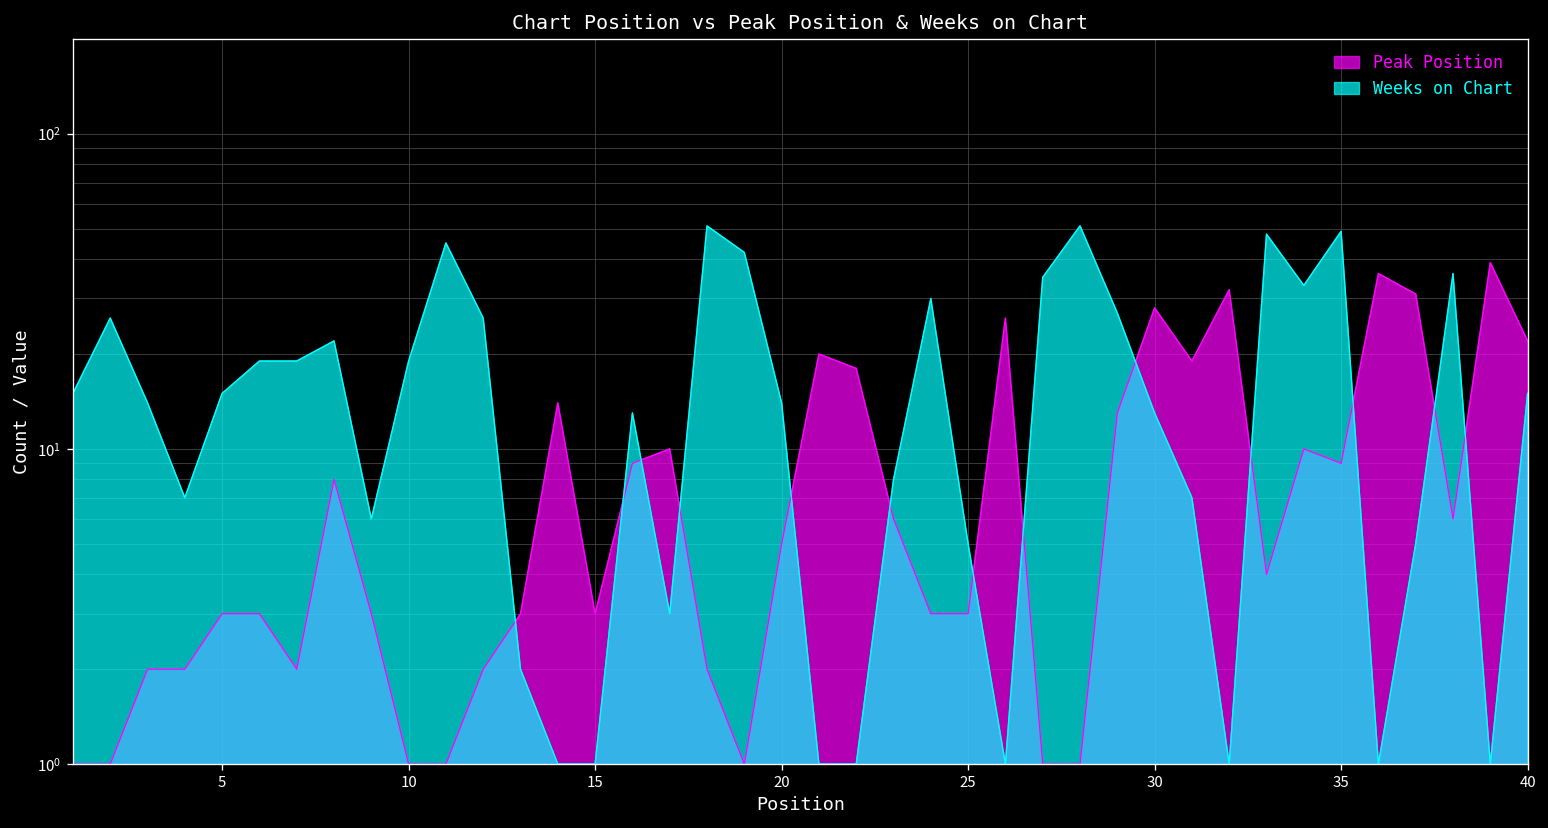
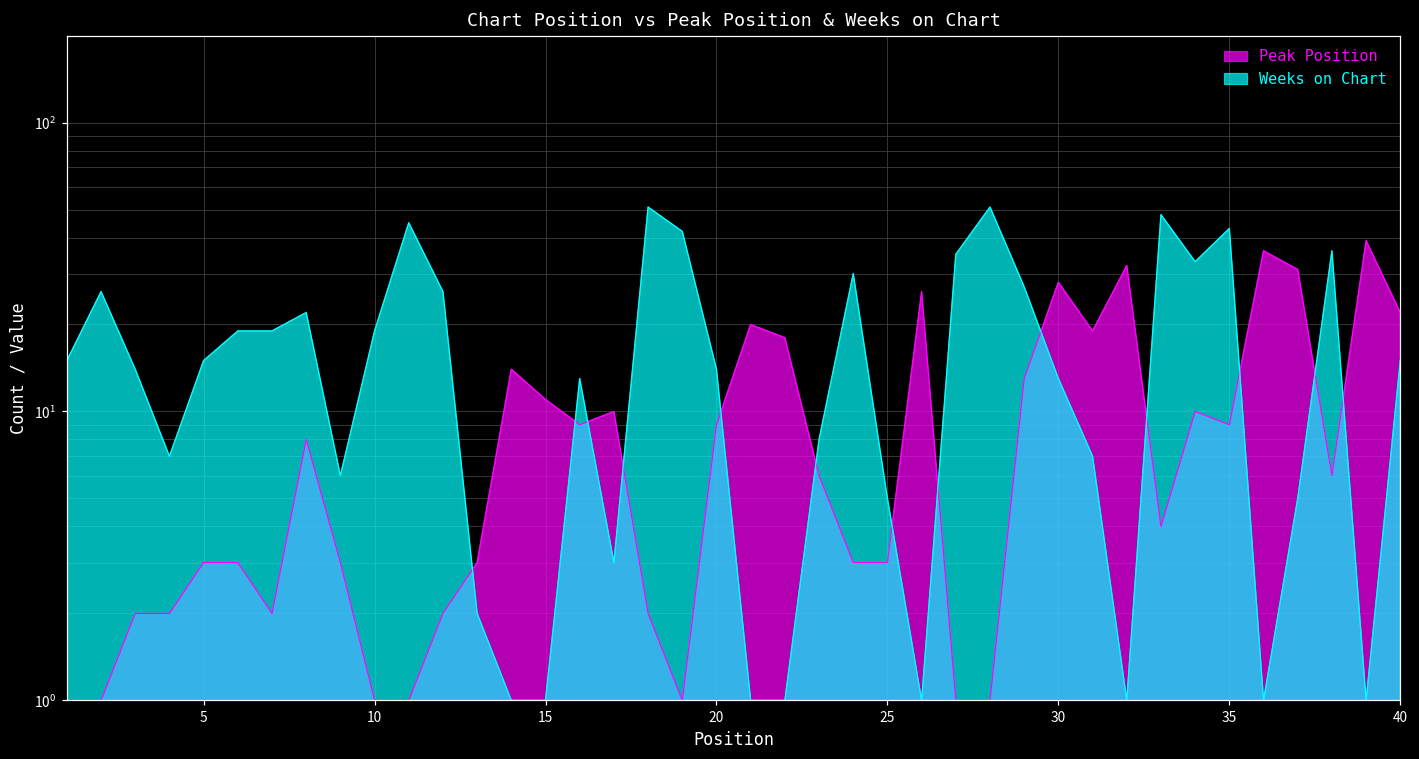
Peak Position, 15: 3 -> 11
Peak Position, 20: 5 -> 9
Weeks on Chart, 35: 49 -> 43
